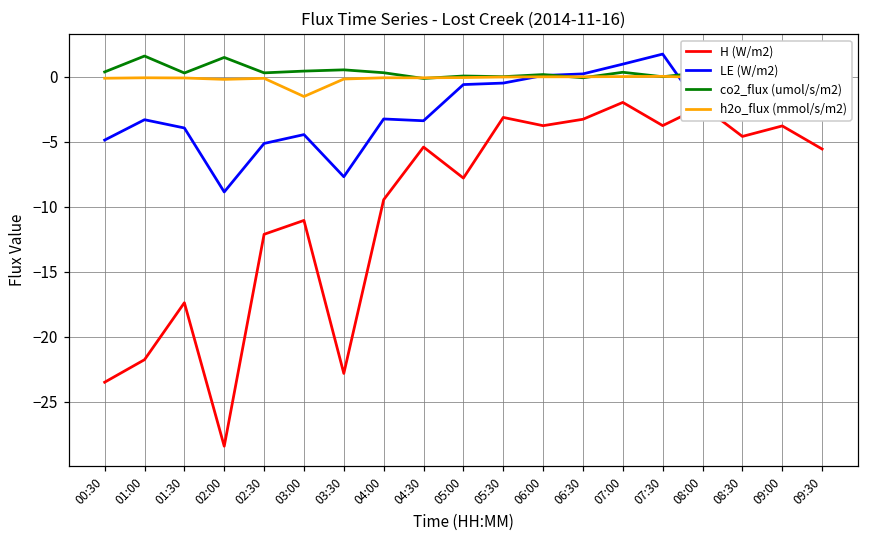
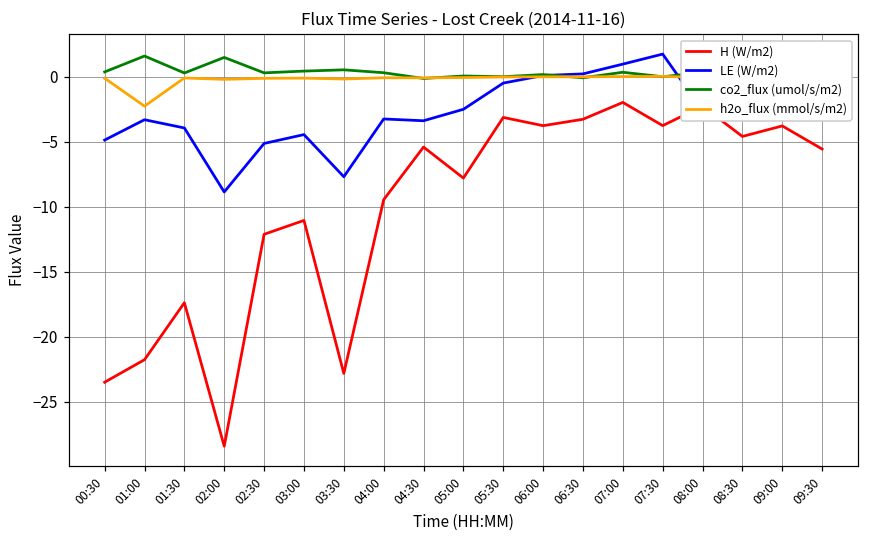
h2o_flux (mmol/s/m2), 01:00: -0.1 -> -2.3
h2o_flux (mmol/s/m2), 03:00: -1.5 -> -0.1
LE (W/m2), 05:00: -0.6 -> -2.5
